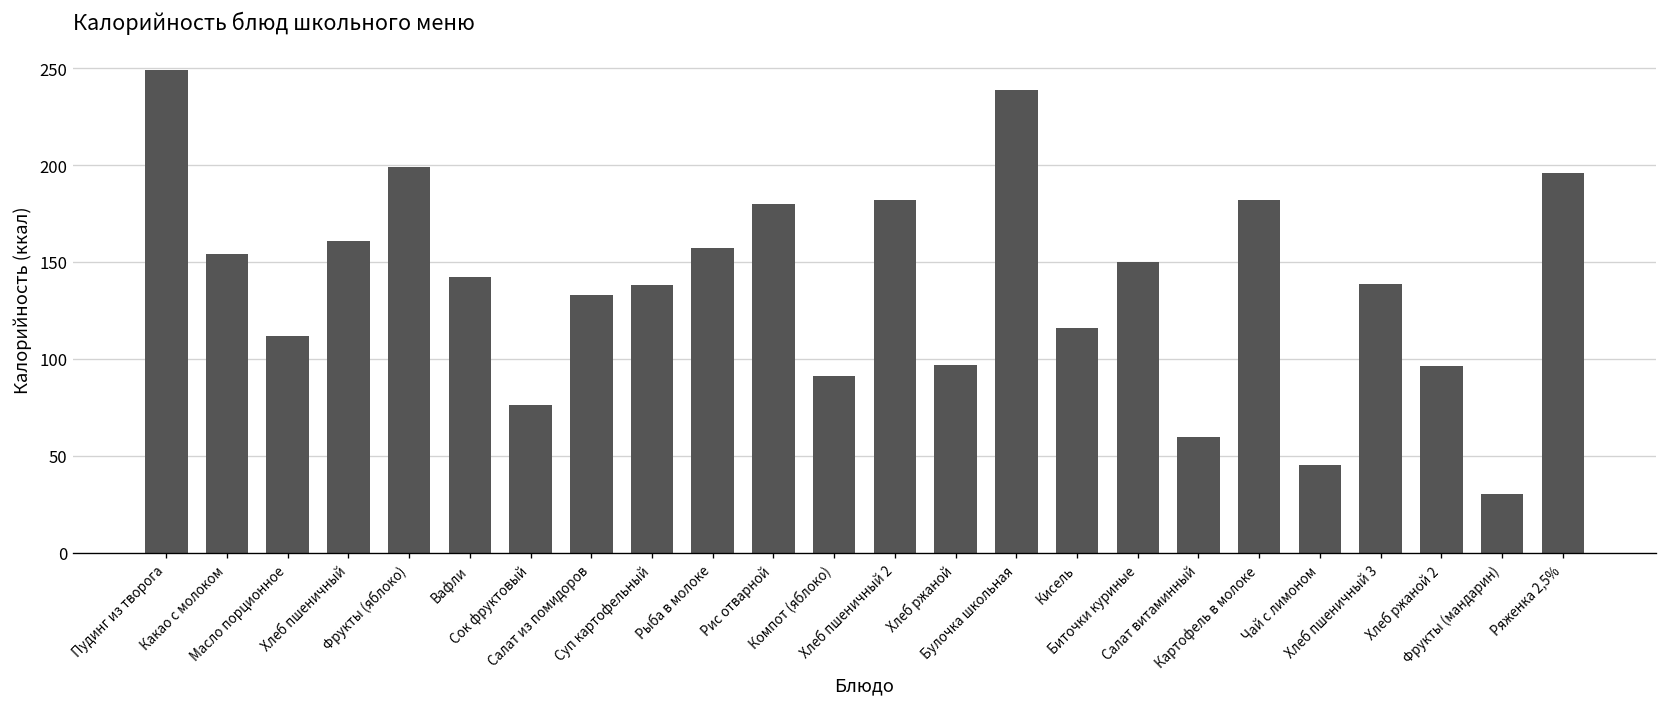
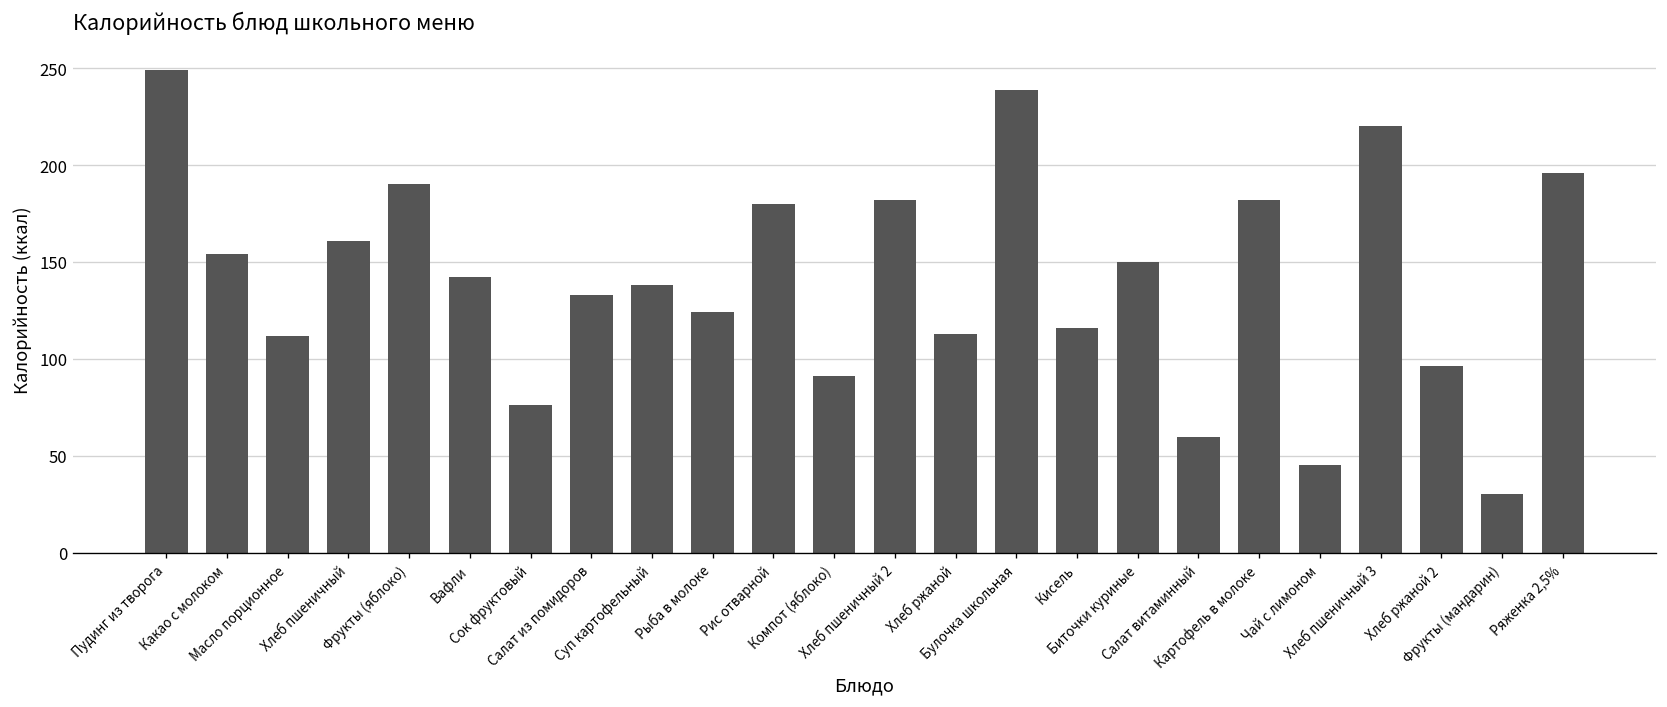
Фрукты (яблоко): 199 -> 190
Рыба в молоке: 157 -> 124
Хлеб ржаной: 97 -> 113
Хлеб пшеничный 3: 139 -> 220
